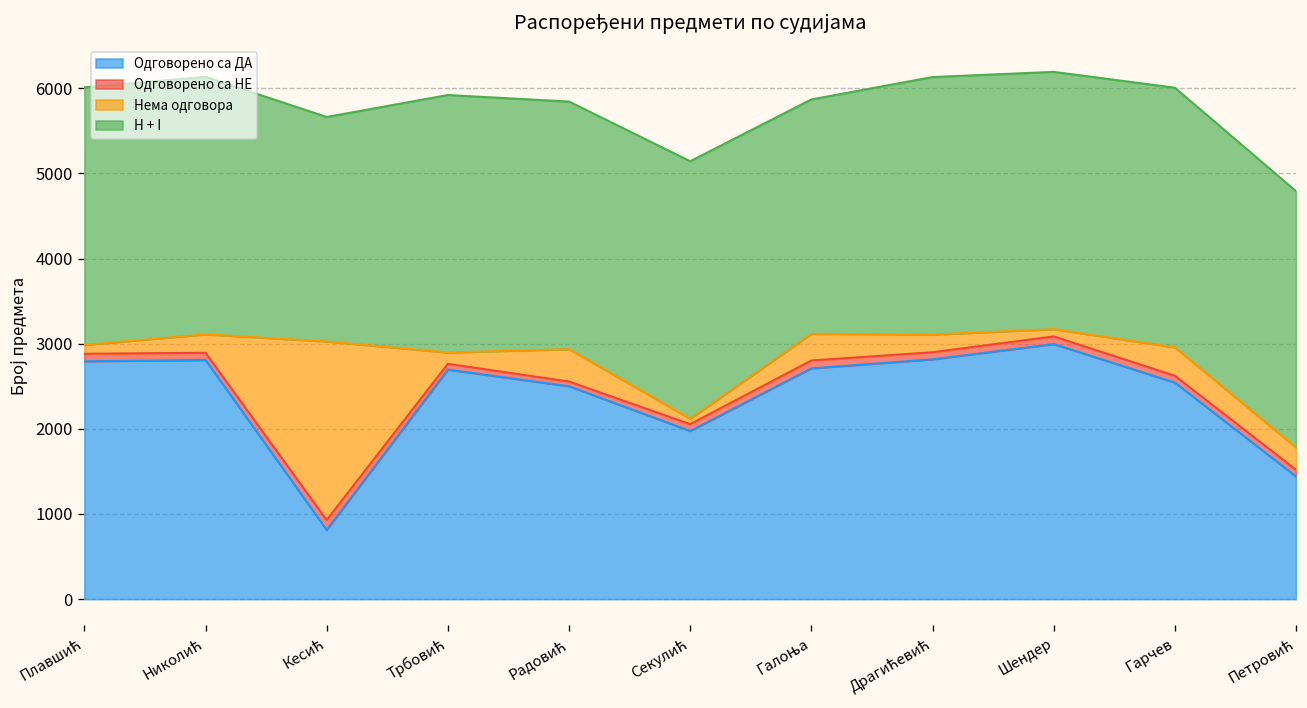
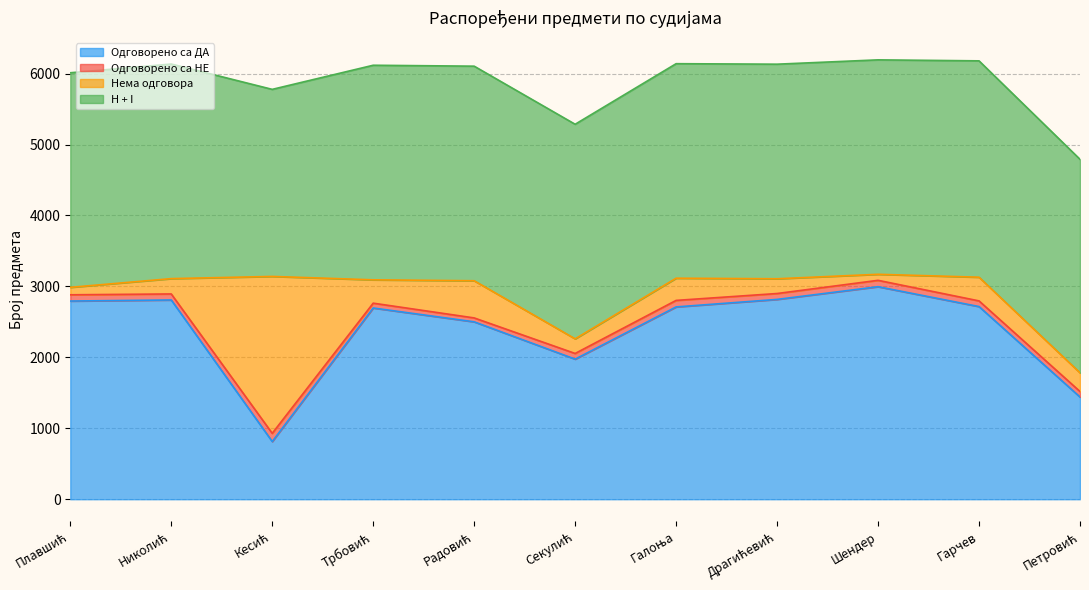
Нема одговора, Кесић: 2100 -> 2200
Нема одговора, Трбовић: 100 -> 300
Нема одговора, Радовић: 400 -> 500
H + I, Радовић: 2900 -> 3000
Нема одговора, Секулић: 100 -> 200
H + I, Галоња: 2800 -> 3000
Одговорено са ДА, Гарчев: 2500 -> 2700
